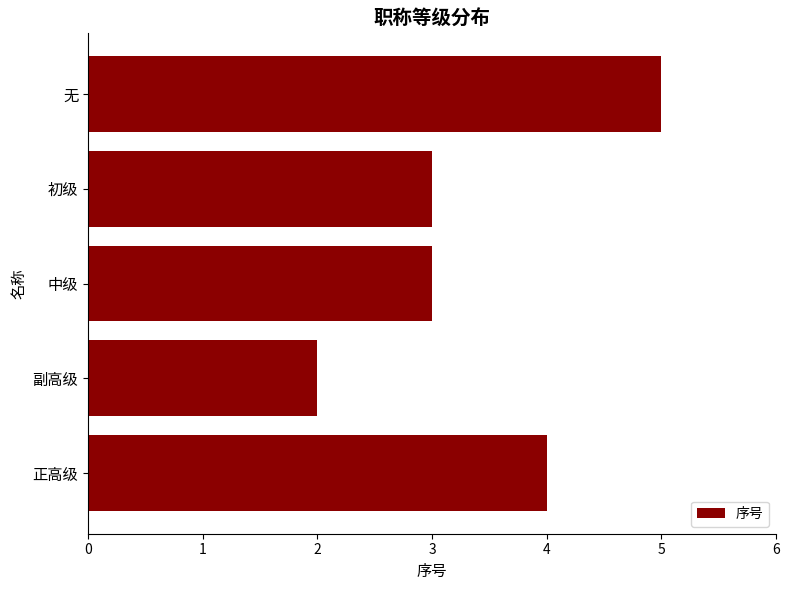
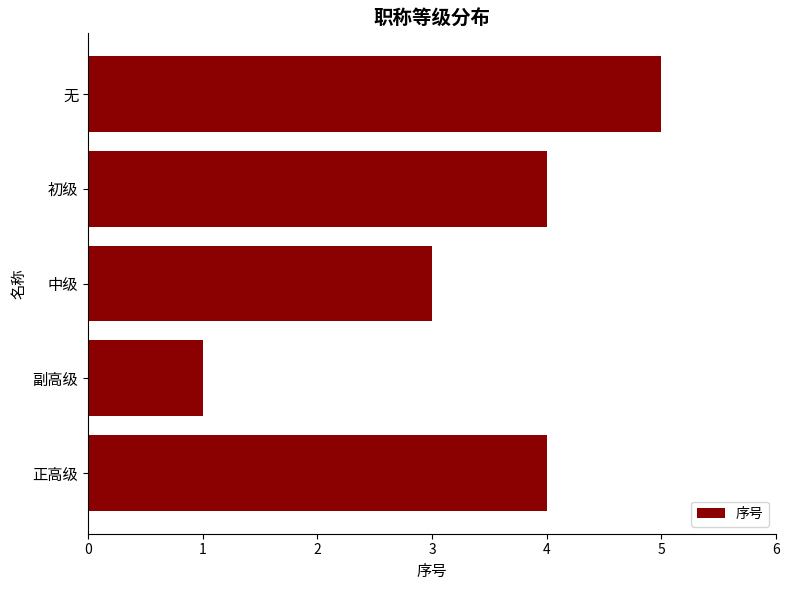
初级: 3 -> 4
副高级: 2 -> 1
